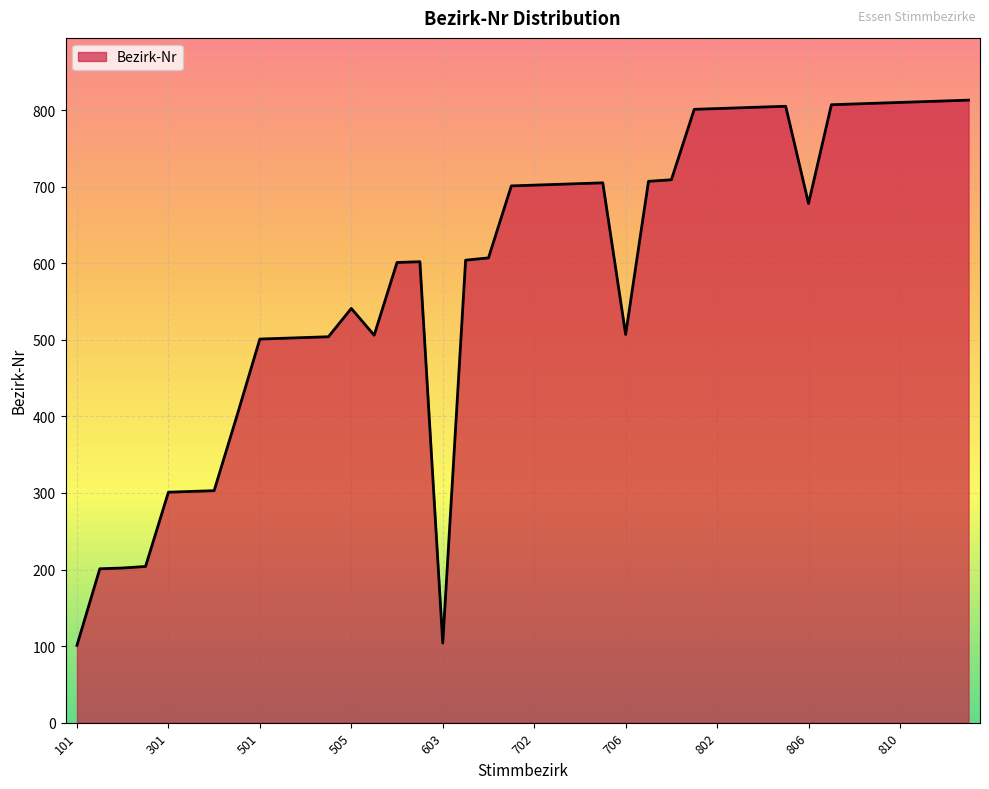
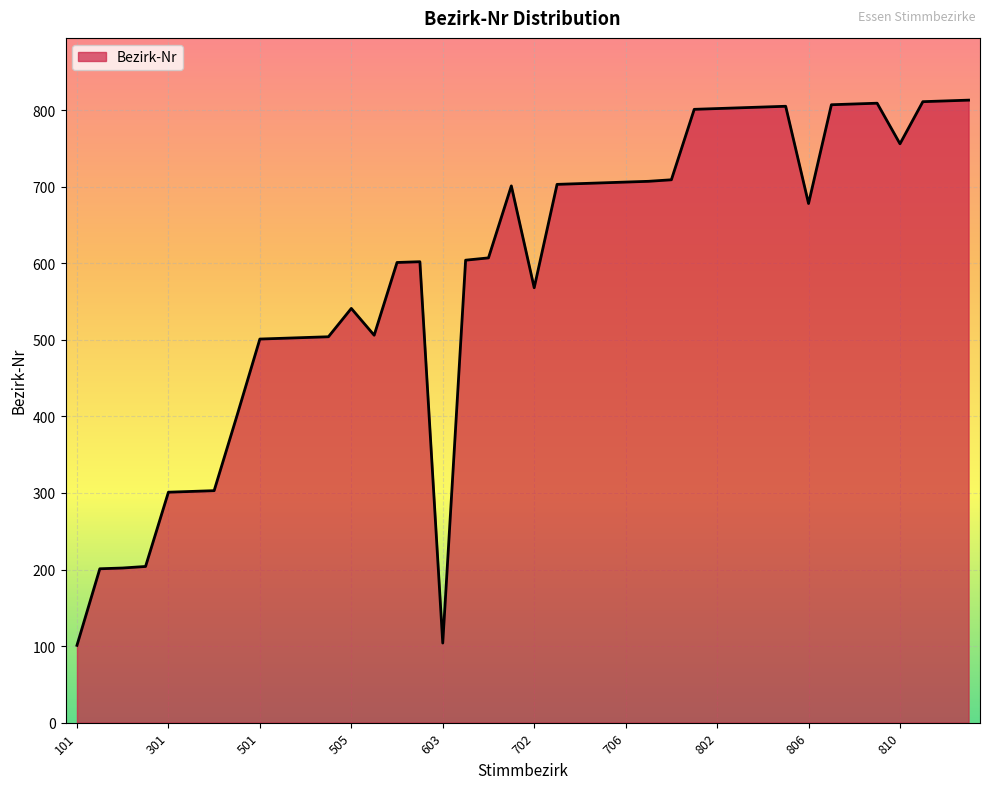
702: 700 -> 570
706: 510 -> 710
810: 810 -> 760
